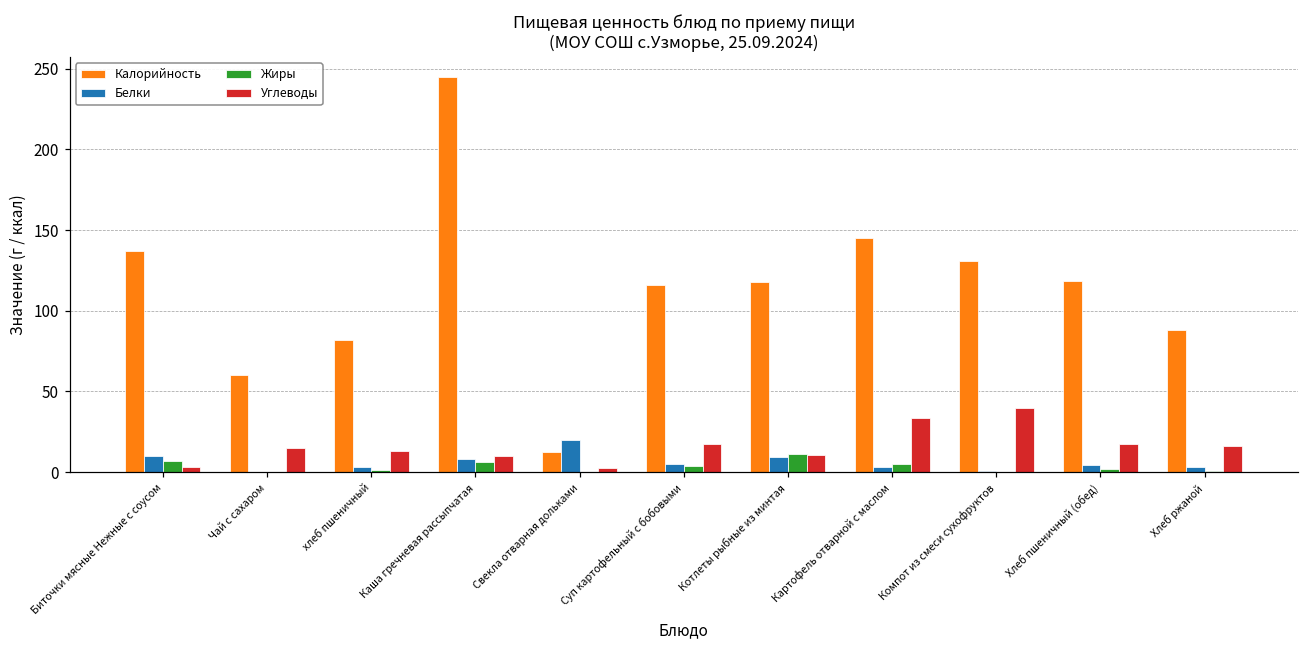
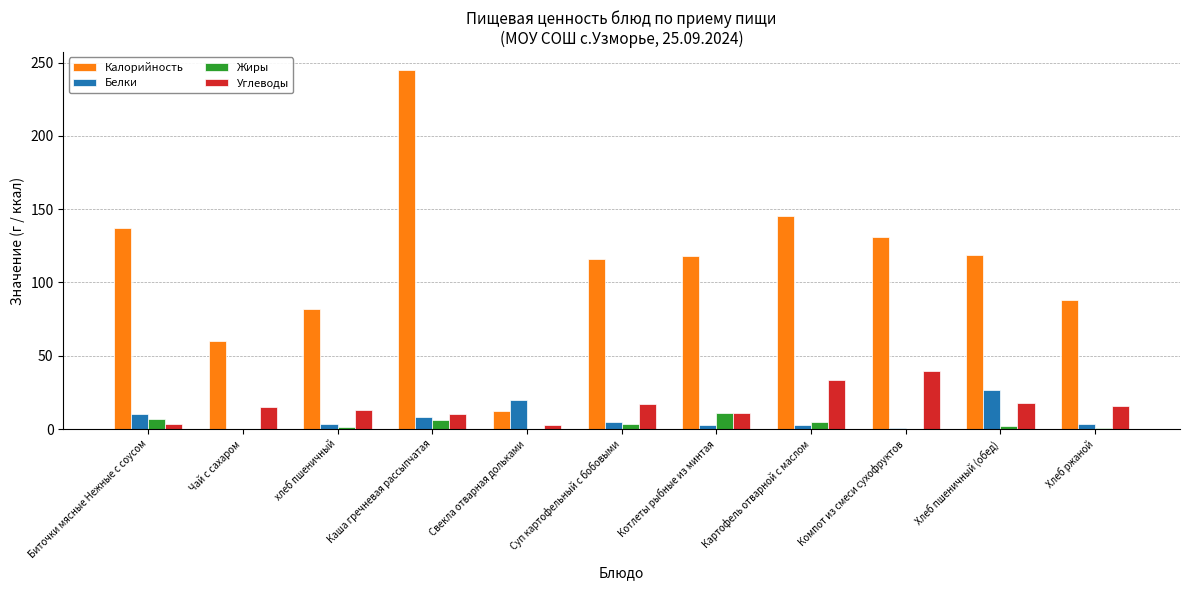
Белки, Котлеты рыбные из минтая: 9 -> 3
Белки, Хлеб пшеничный (обед): 4 -> 27
